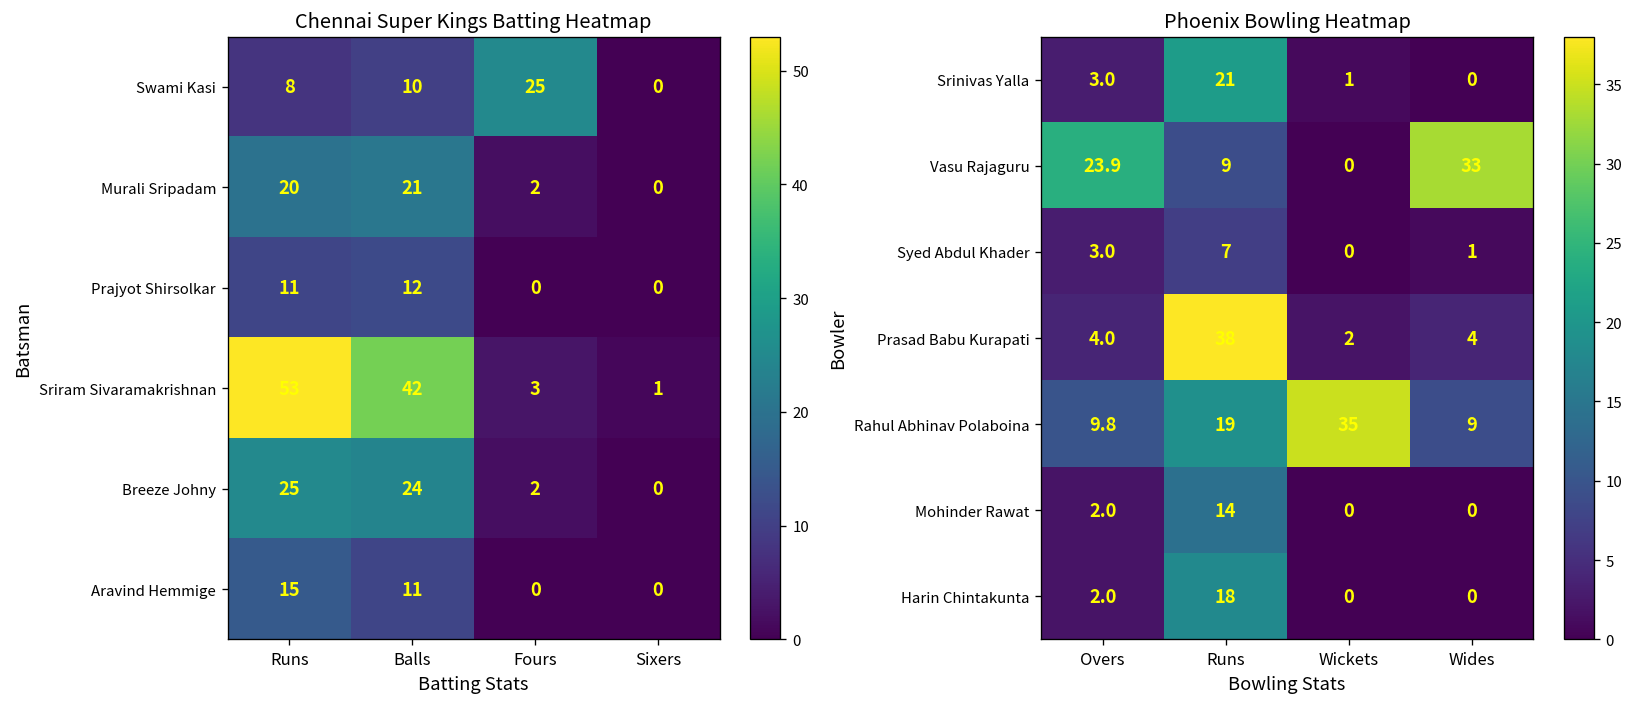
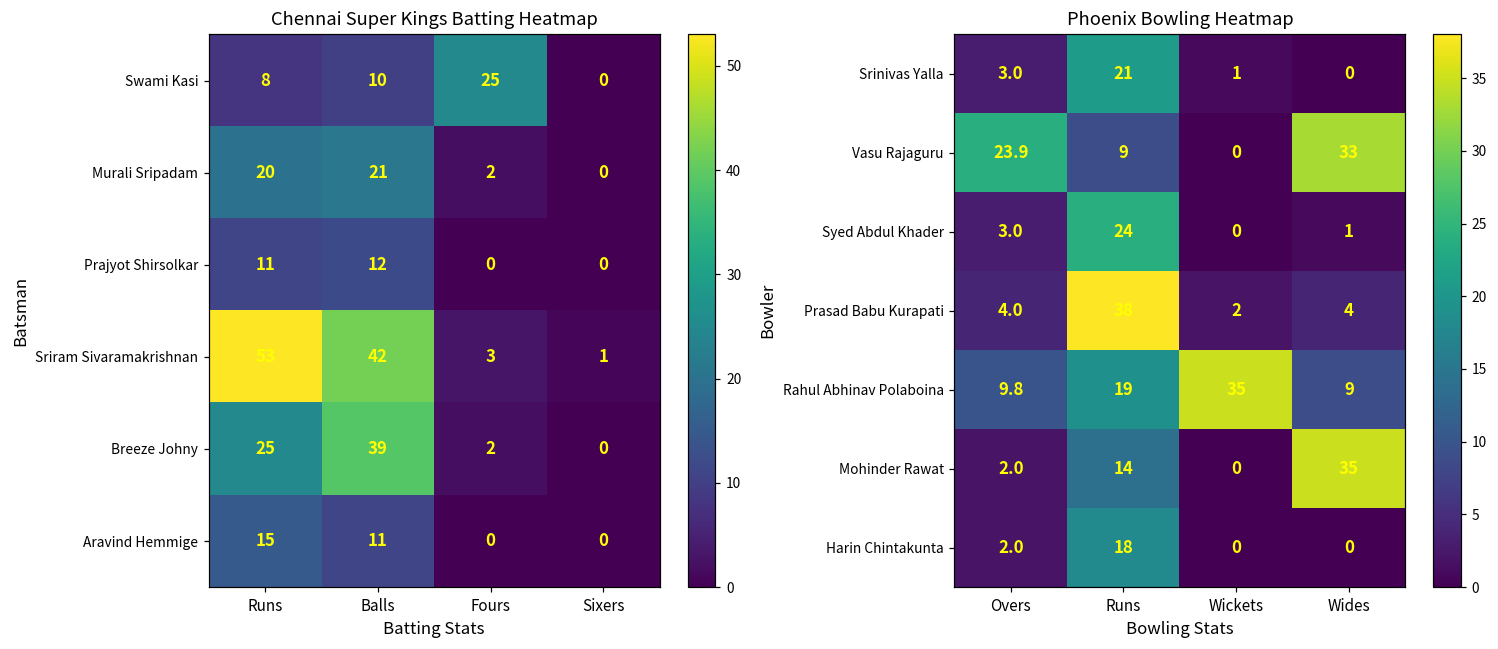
Chennai Super Kings Batting Heatmap, Breeze Johny, Balls: 24 -> 39
Phoenix Bowling Heatmap, Syed Abdul Khader, Runs: 7 -> 24
Phoenix Bowling Heatmap, Mohinder Rawat, Wides: 0 -> 35
